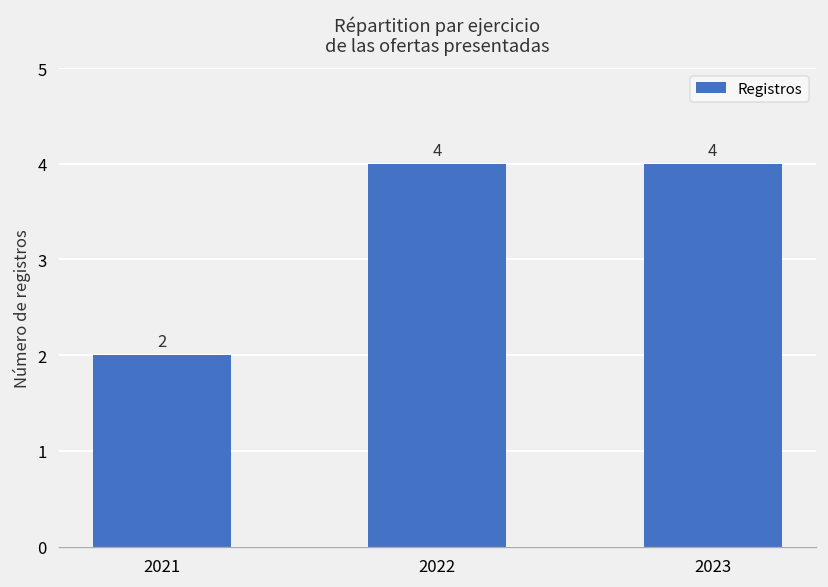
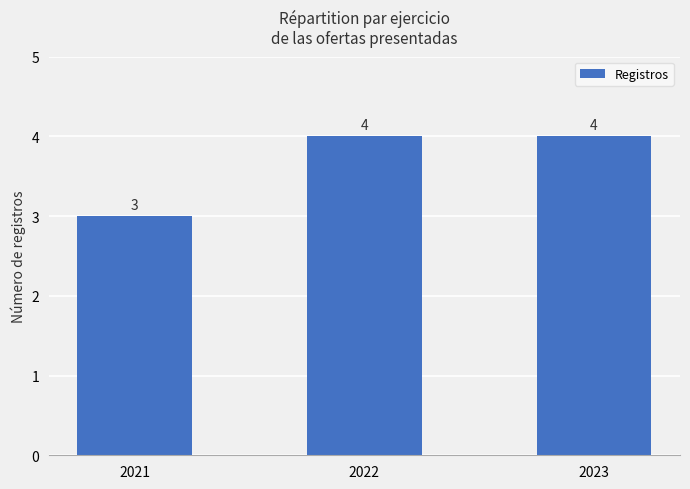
2021: 2 -> 3
